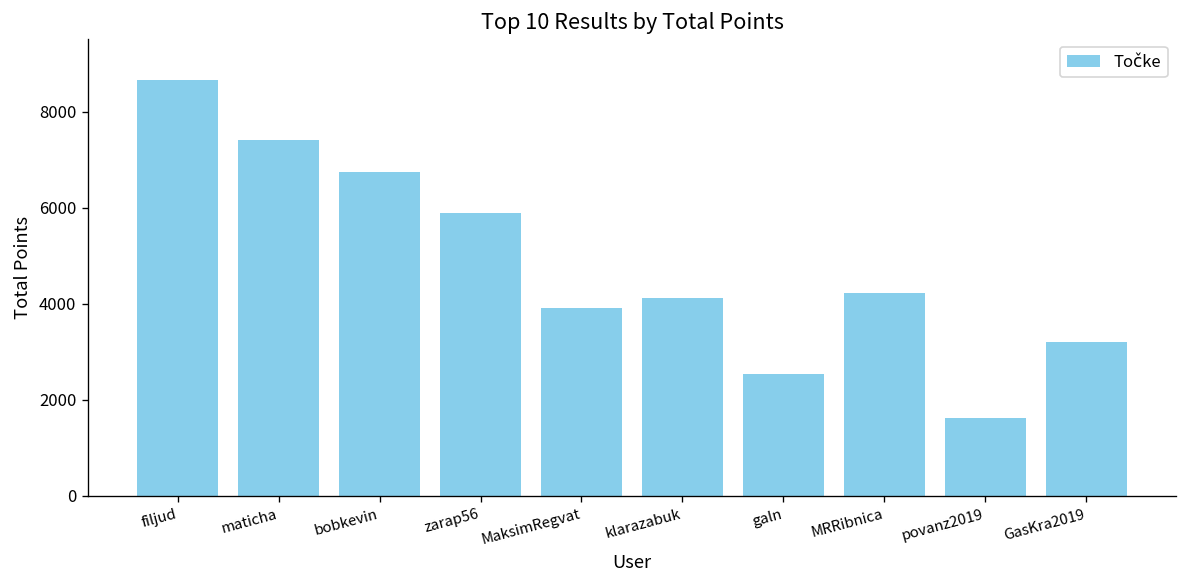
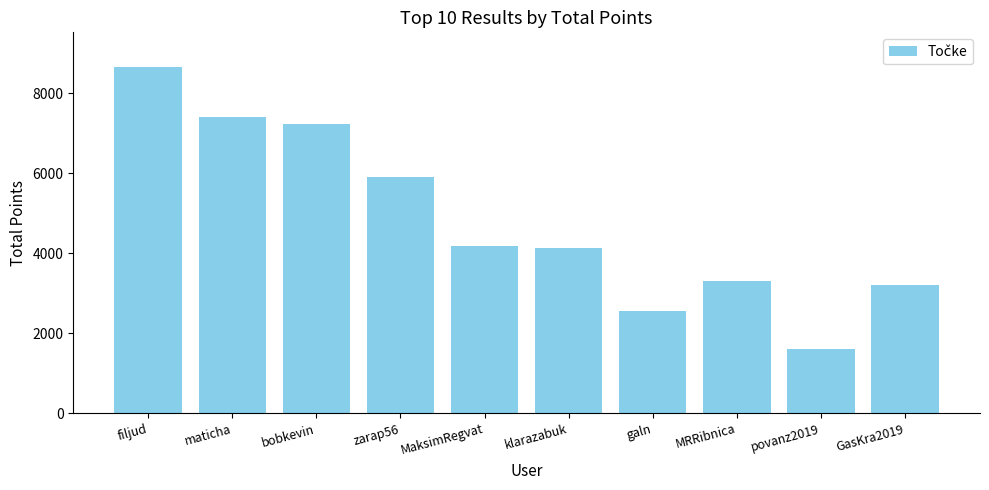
bobkevin: 6700 -> 7200
MaksimRegvat: 3900 -> 4200
MRRibnica: 4200 -> 3300
